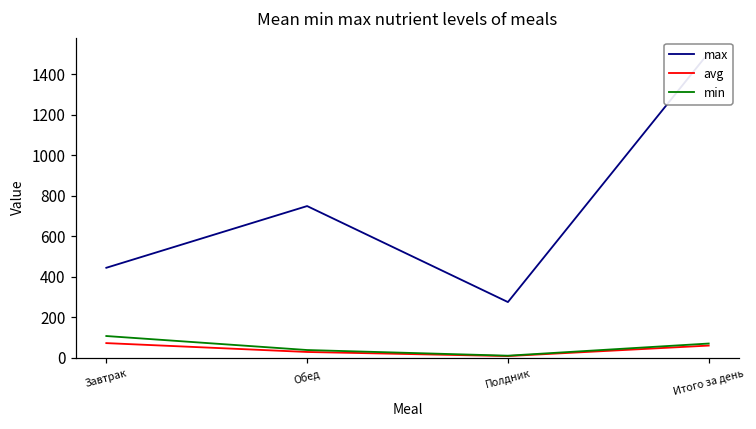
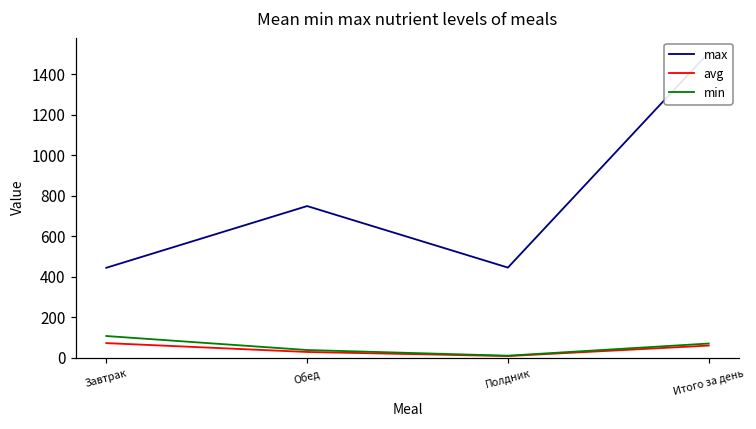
max, Полдник: 270 -> 440
